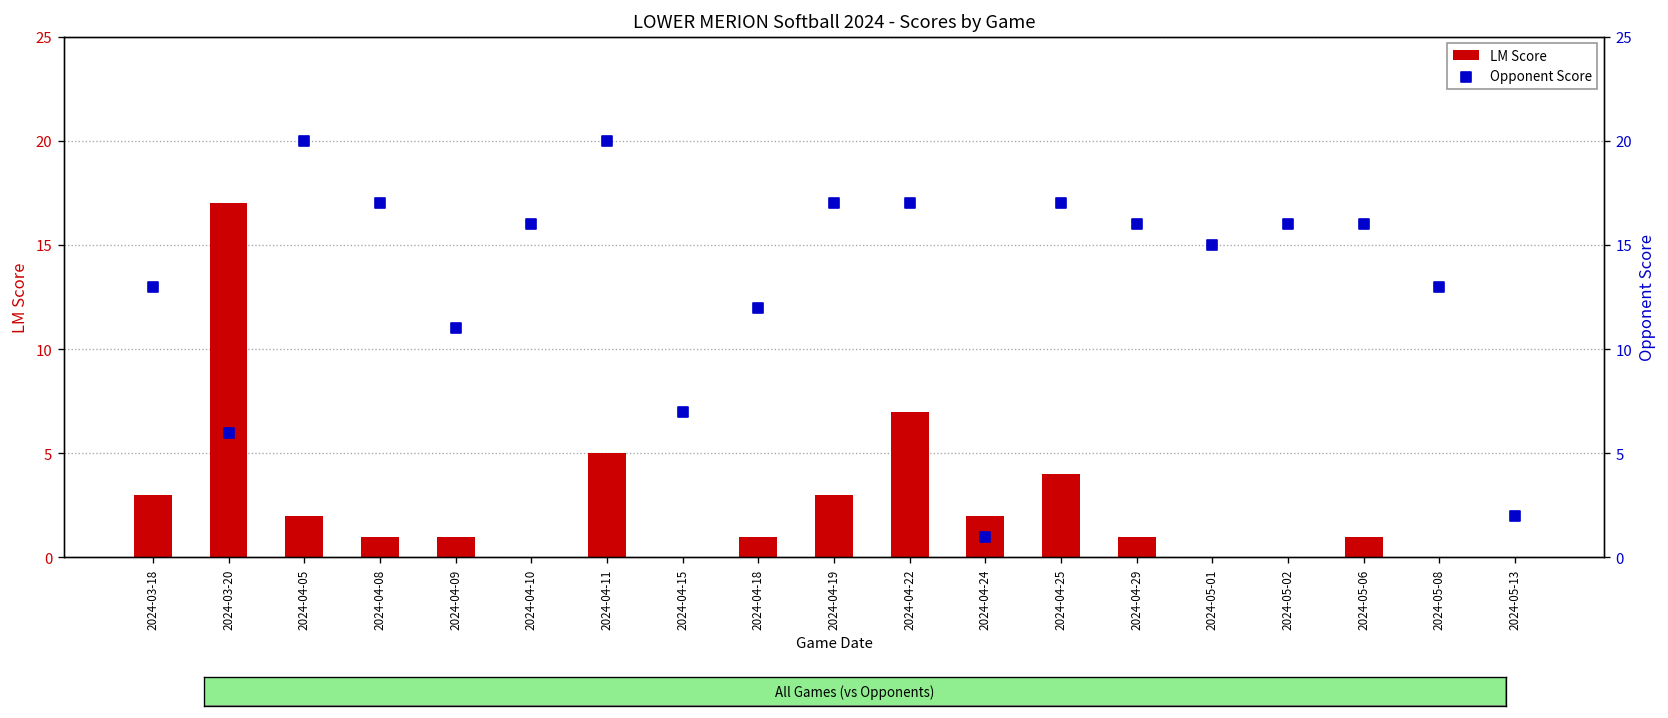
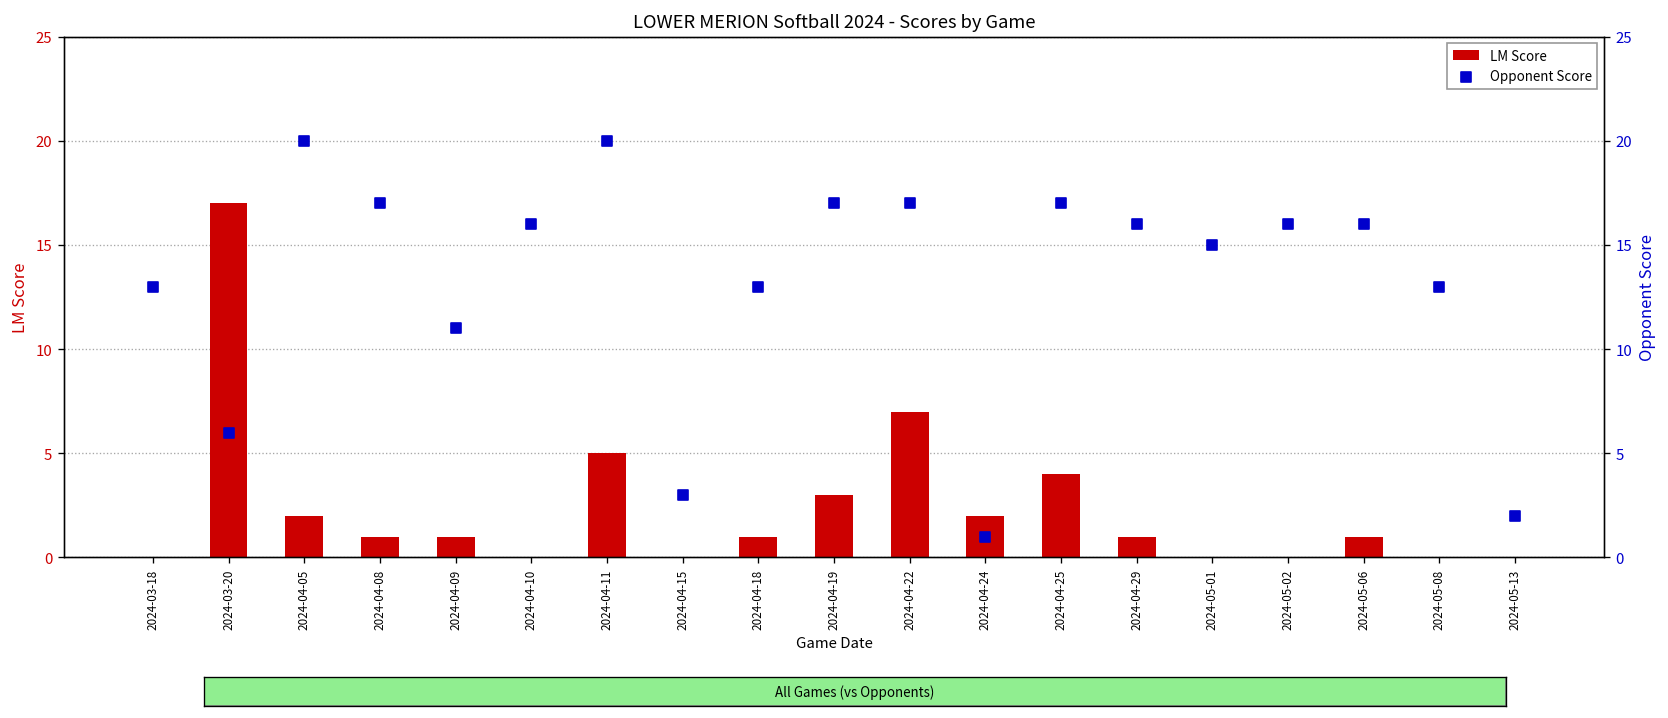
LM Score, 2024-03-18: 3 -> 0
Opponent Score, 2024-04-15: 7 -> 3
Opponent Score, 2024-04-18: 12 -> 13
